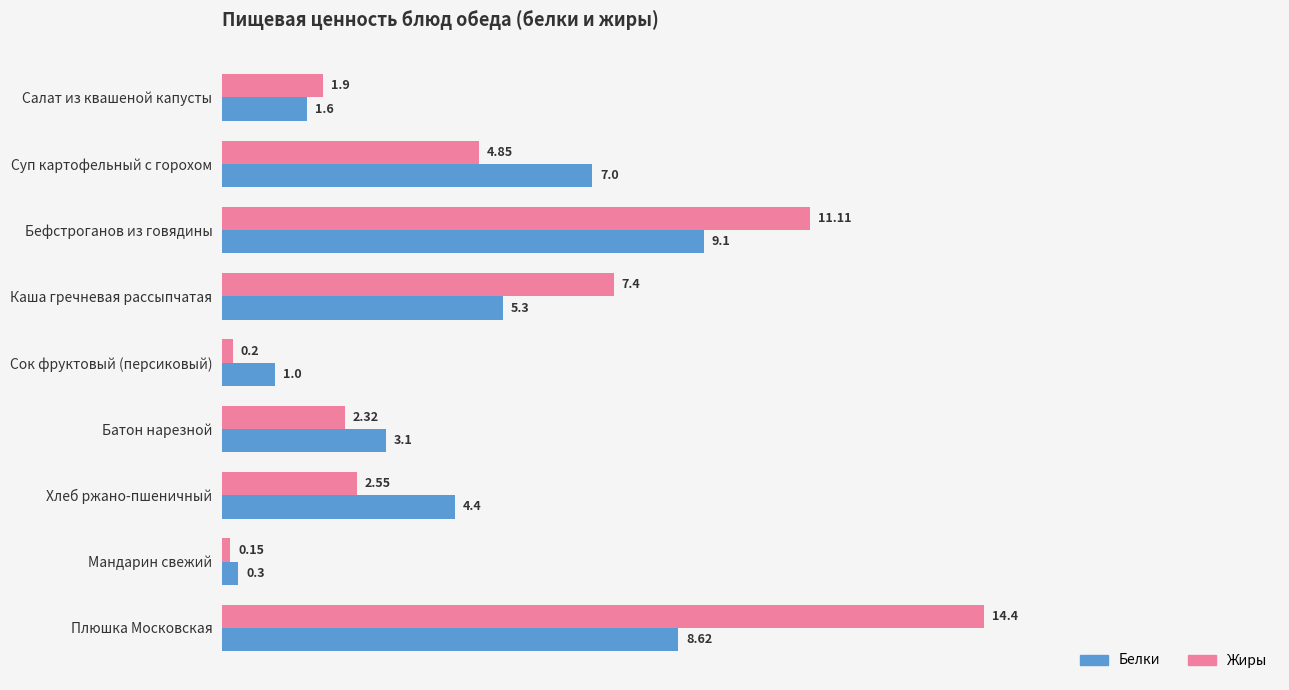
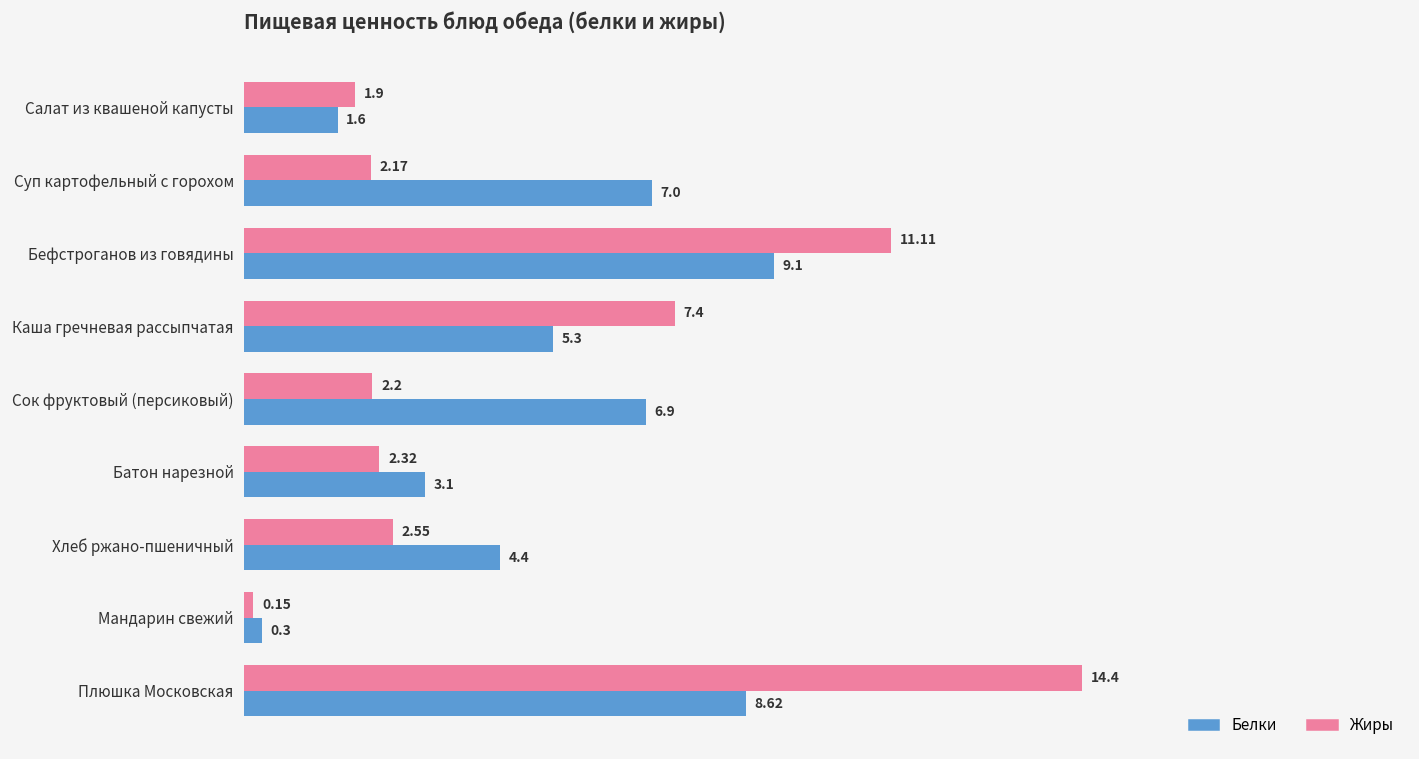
Жиры, Суп картофельный с горохом: 4.85 -> 2.17
Жиры, Сок фруктовый (персиковый): 0.2 -> 2.2
Белки, Сок фруктовый (персиковый): 1.0 -> 6.9
